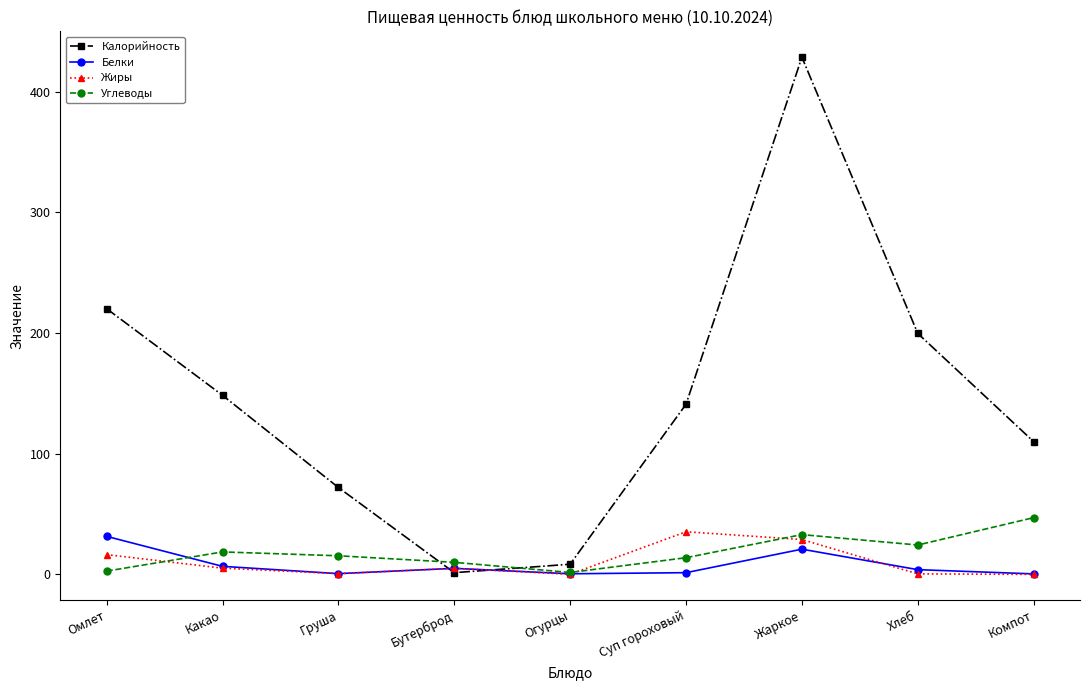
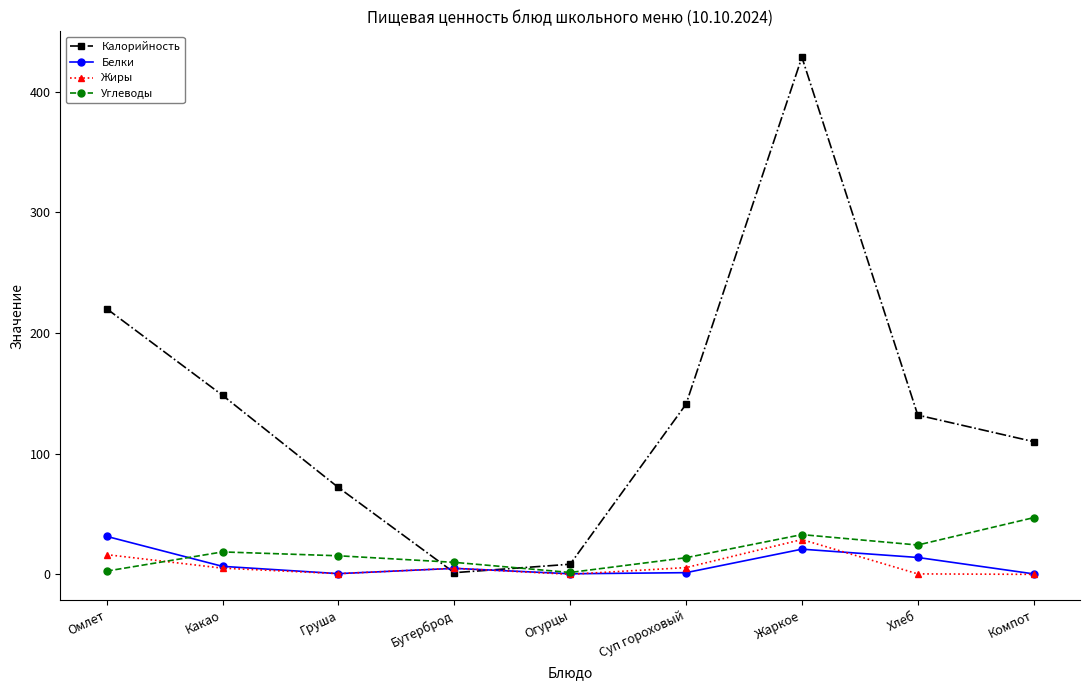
Жиры, Суп гороховый: 35 -> 6
Калорийность, Хлеб: 200 -> 132
Белки, Хлеб: 4 -> 14
